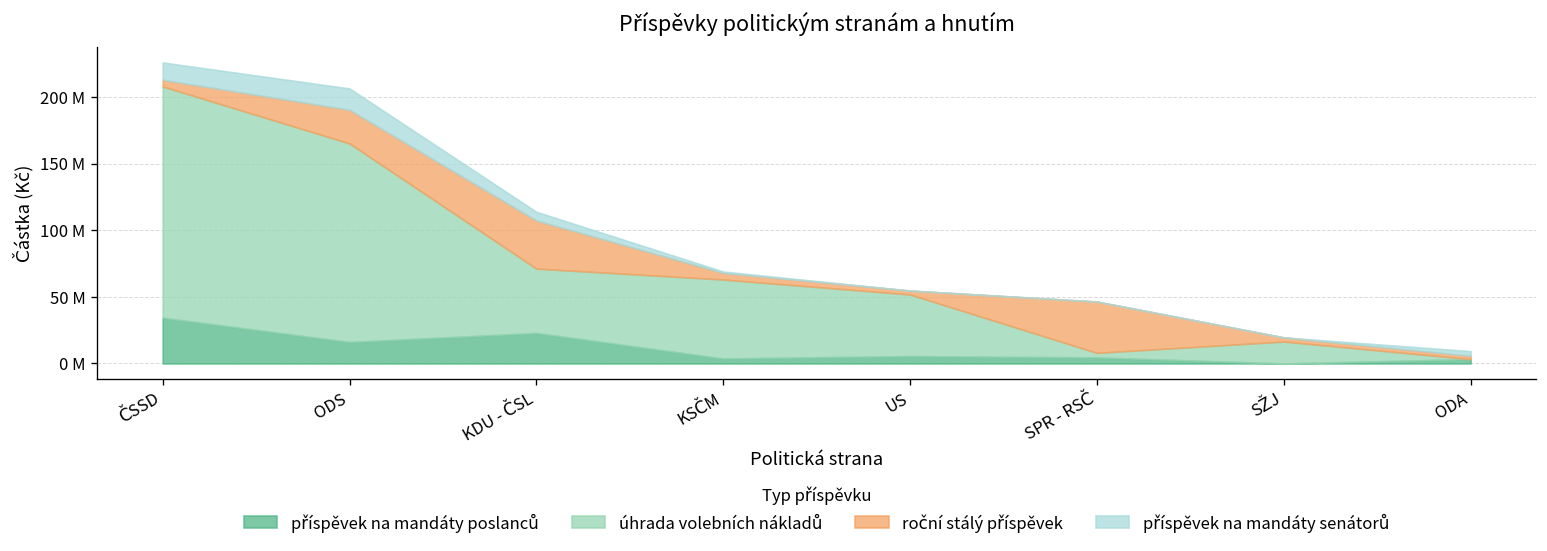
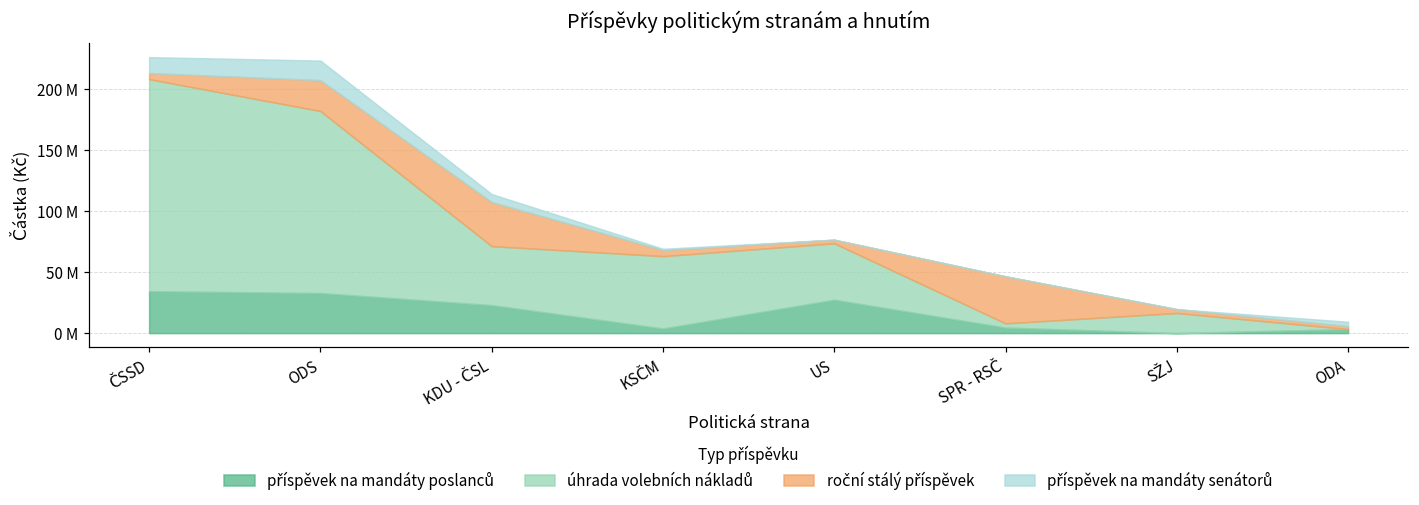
příspěvek na mandáty poslanců, ODS: 16000000 -> 33000000
příspěvek na mandáty poslanců, US: 6000000 -> 27000000
